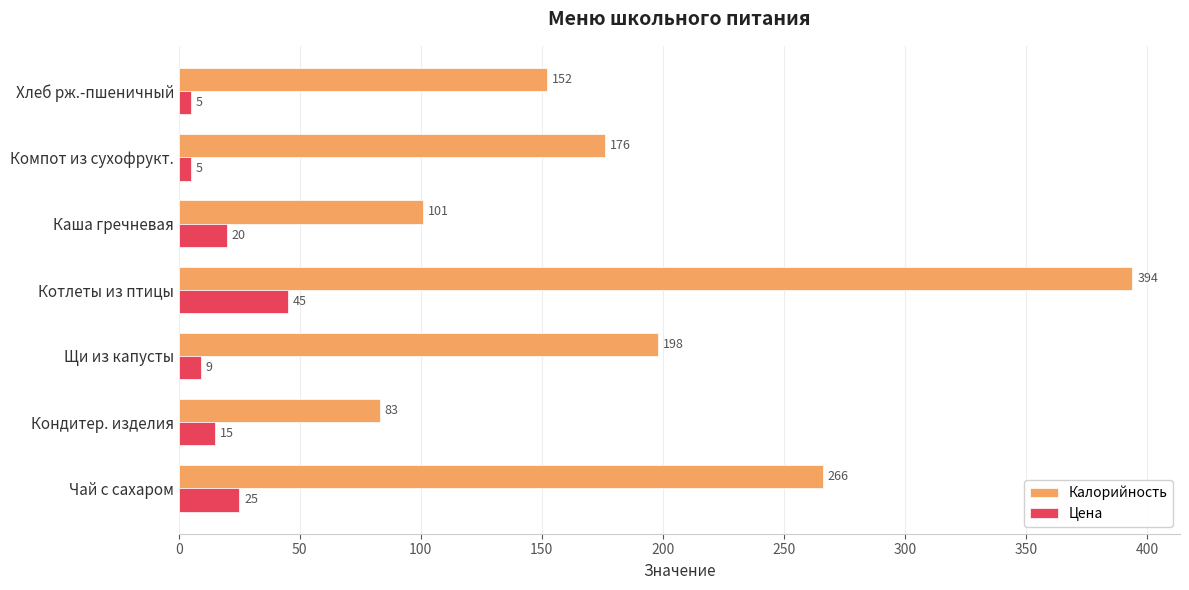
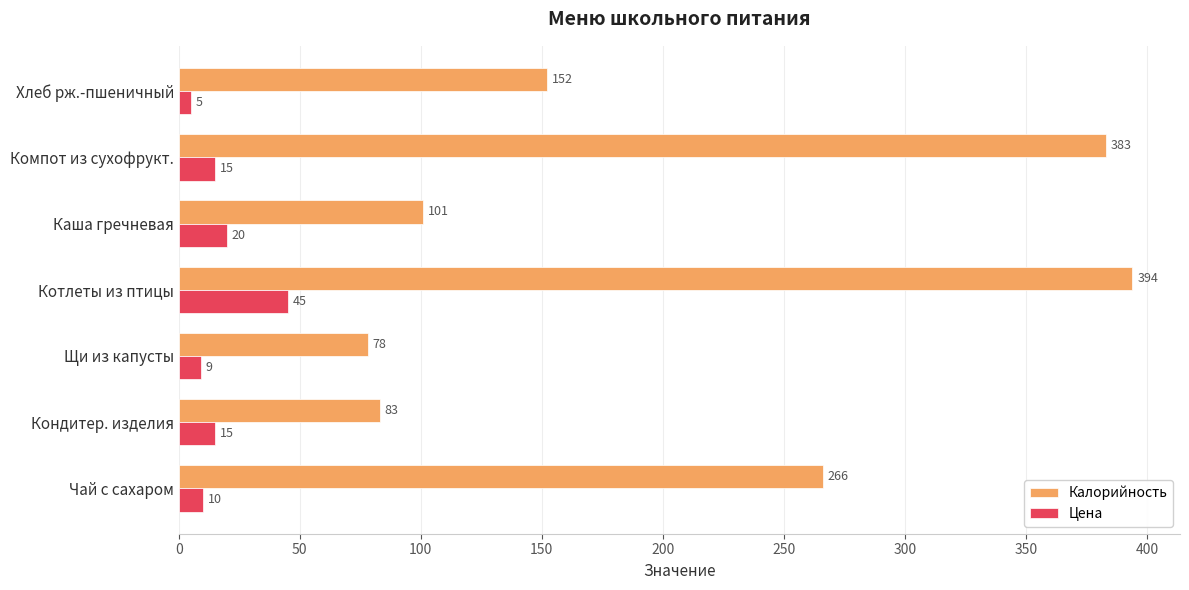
Калорийность, Компот из сухофрукт.: 176 -> 383
Цена, Компот из сухофрукт.: 5 -> 15
Калорийность, Щи из капусты: 198 -> 78
Цена, Чай с сахаром: 25 -> 10
